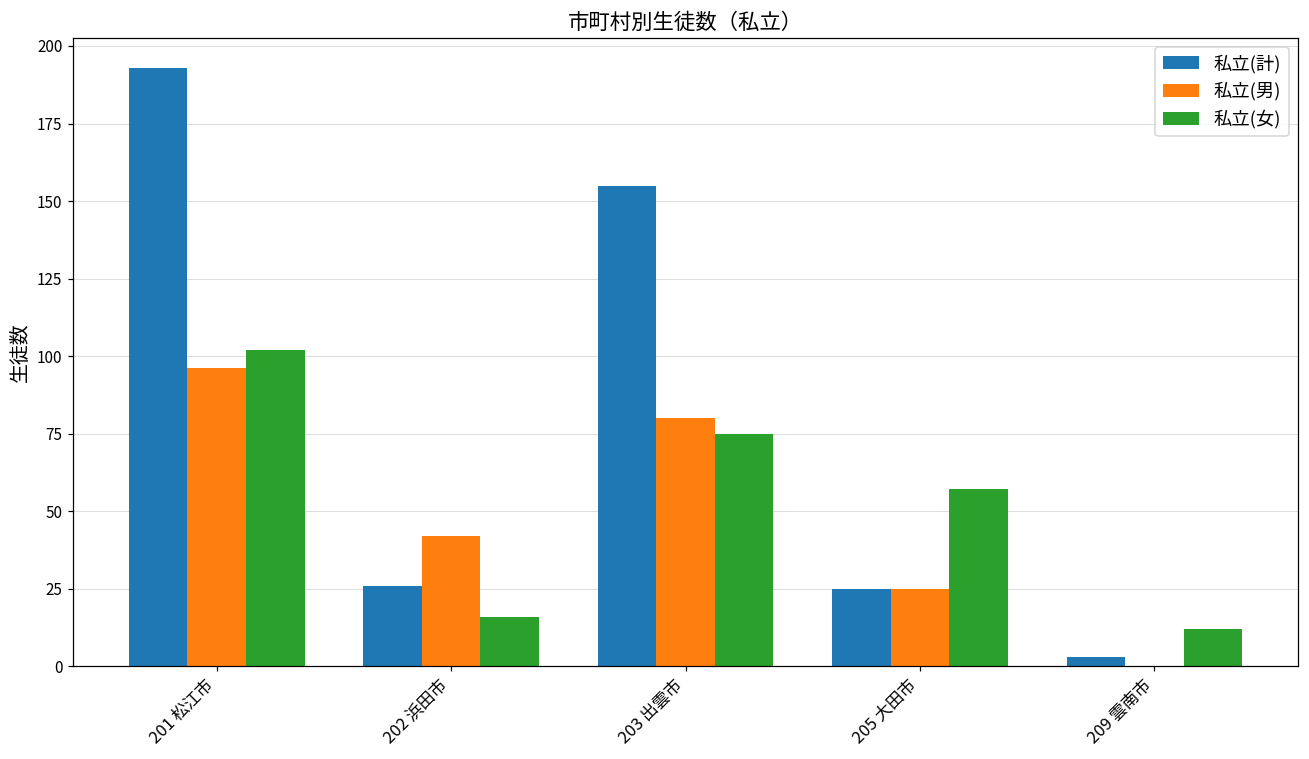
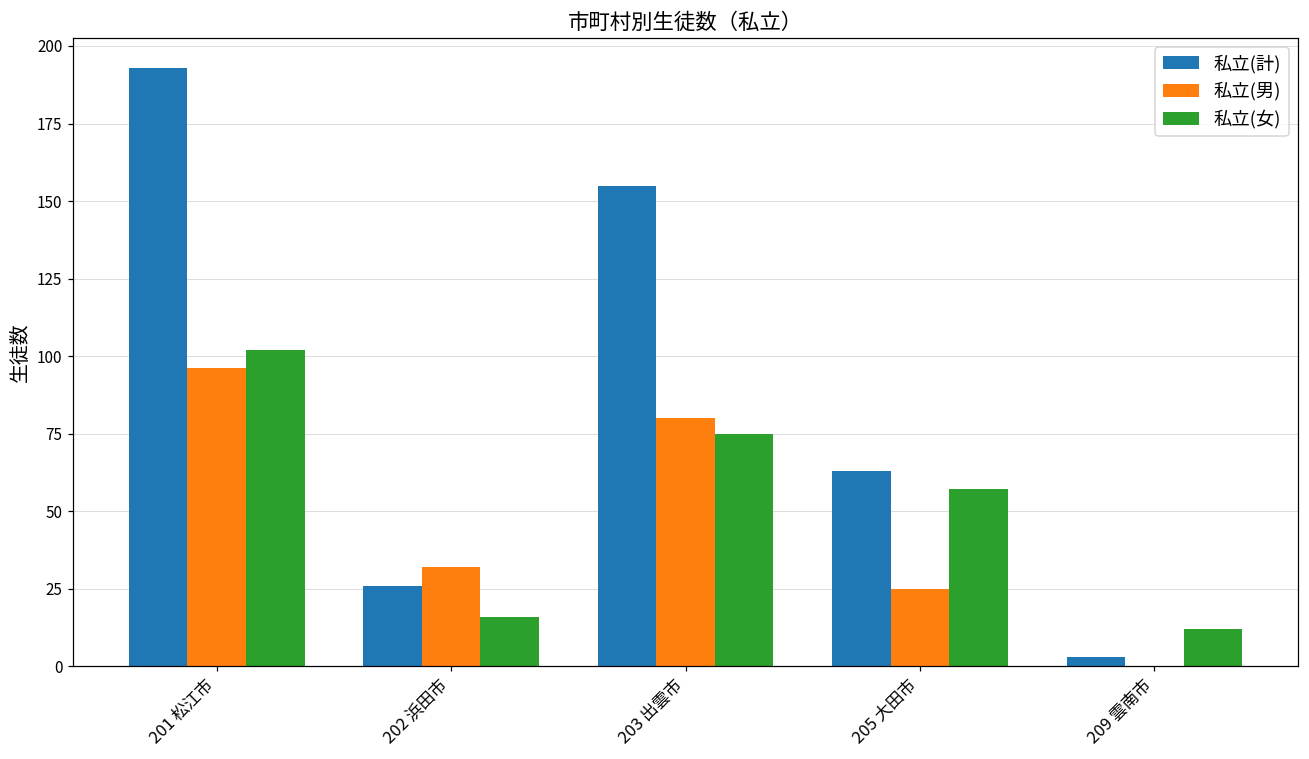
私立(男), 202 浜田市: 42 -> 32
私立(計), 205 大田市: 25 -> 63
